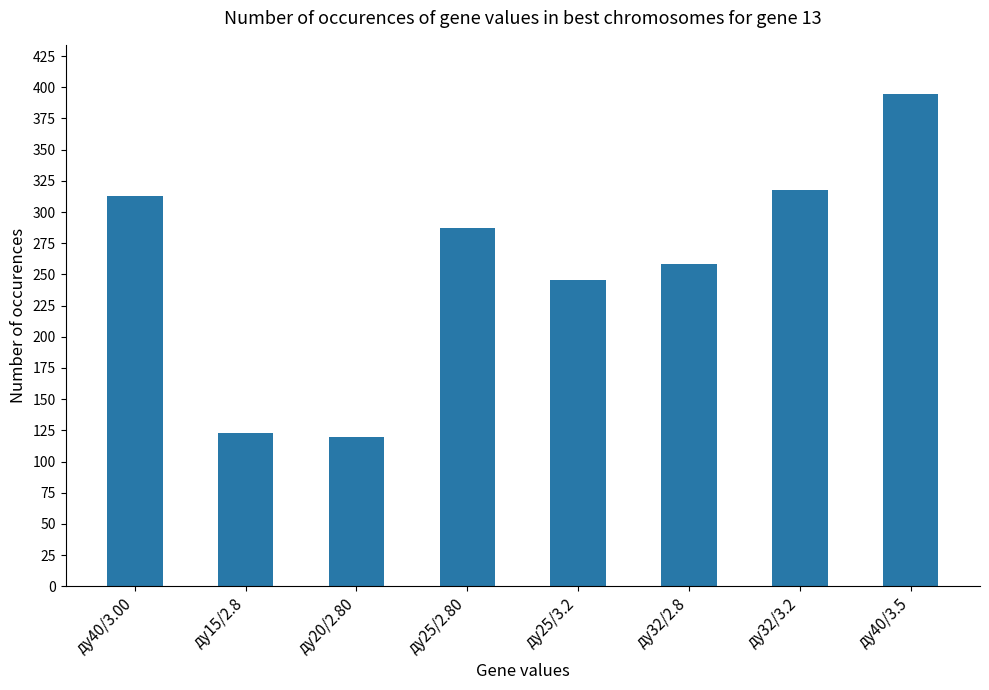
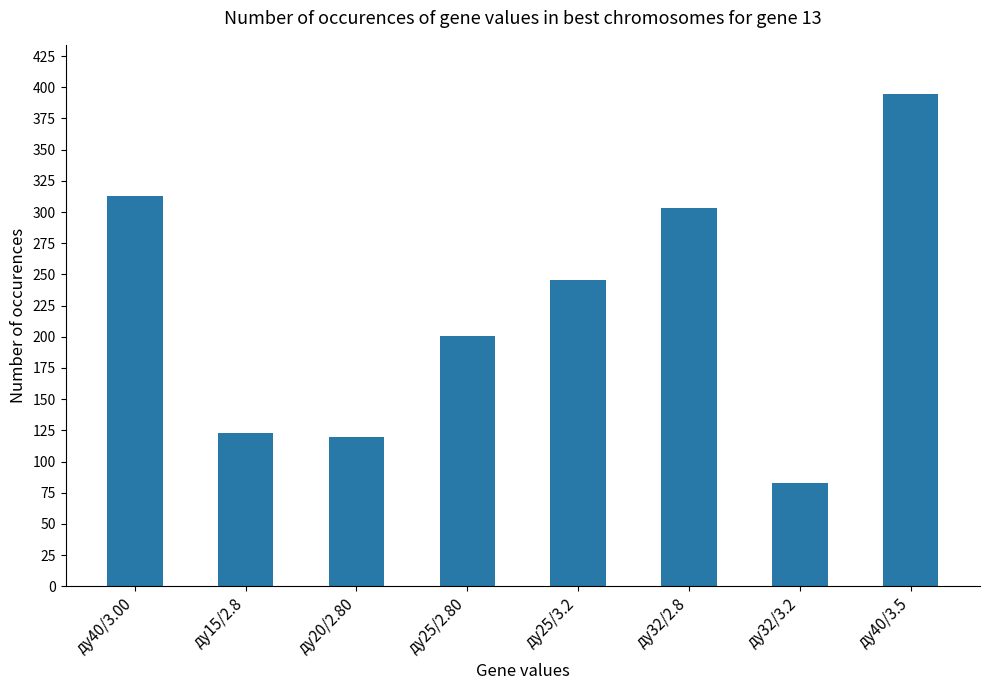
ду25/2.80: 287 -> 200
ду32/2.8: 258 -> 303
ду32/3.2: 318 -> 82
